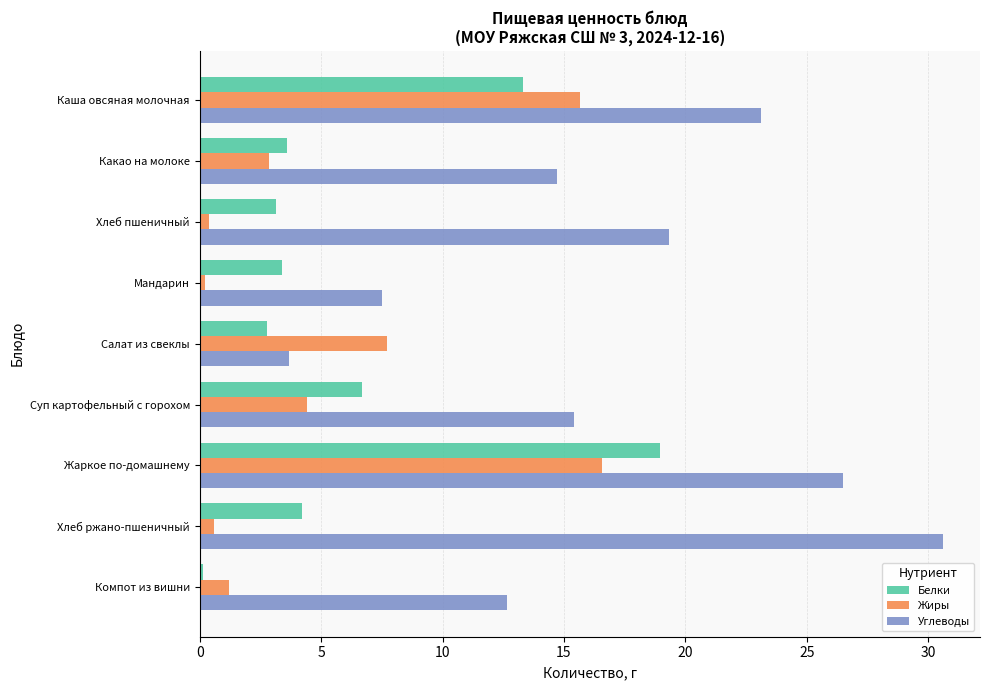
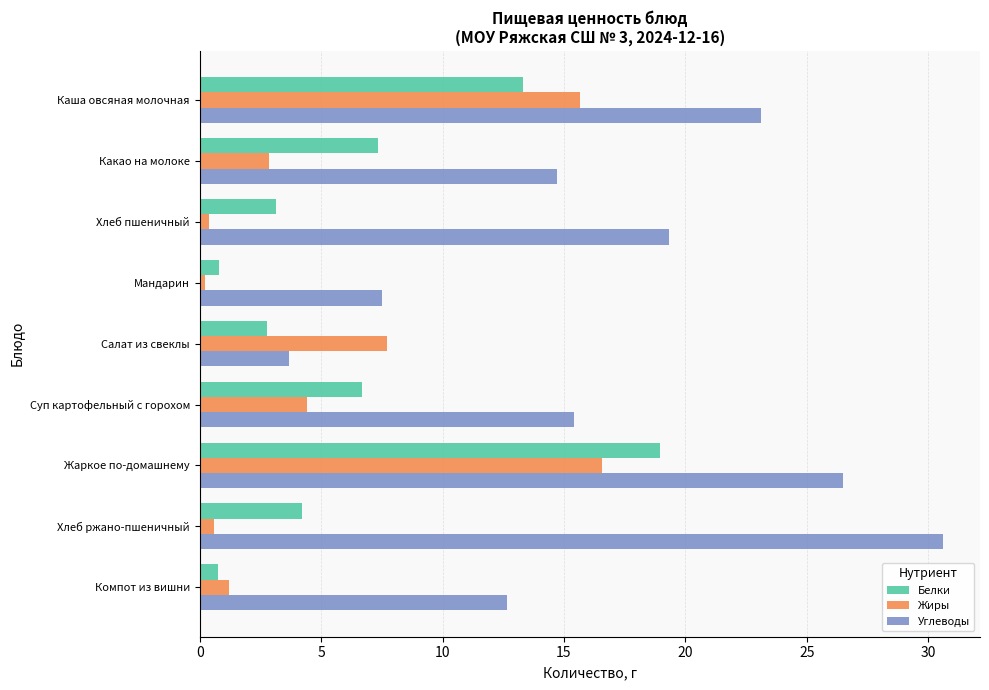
Белки, Какао на молоке: 3.6 -> 7.3
Белки, Мандарин: 3.4 -> 0.8
Белки, Компот из вишни: 0.1 -> 0.7
